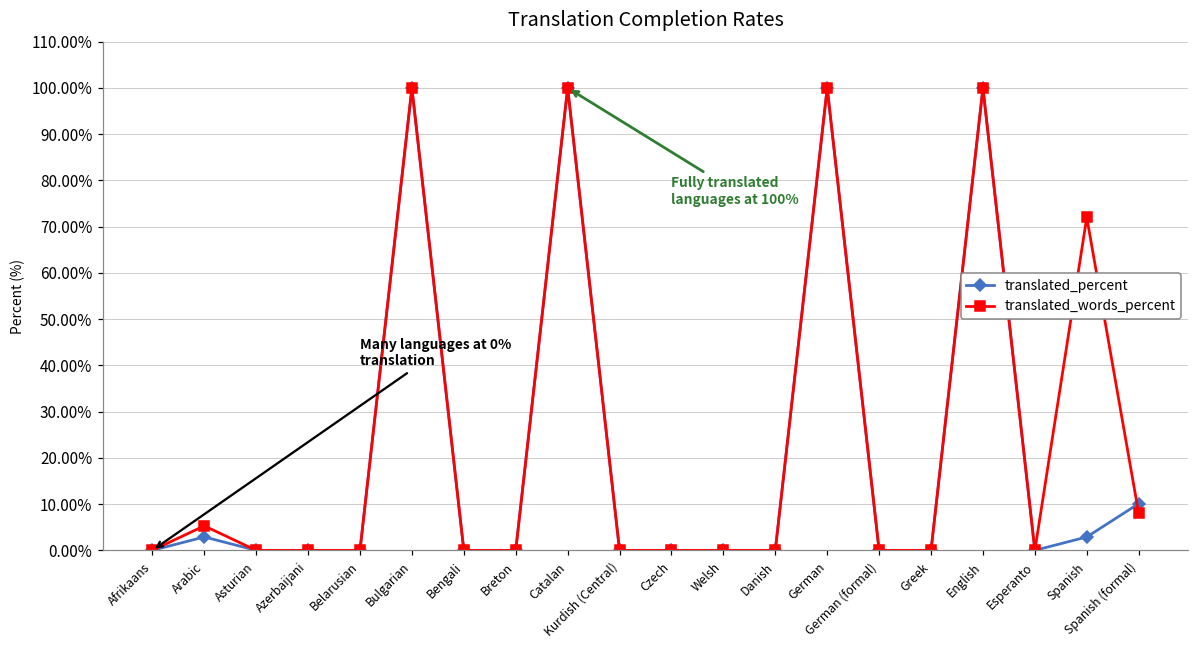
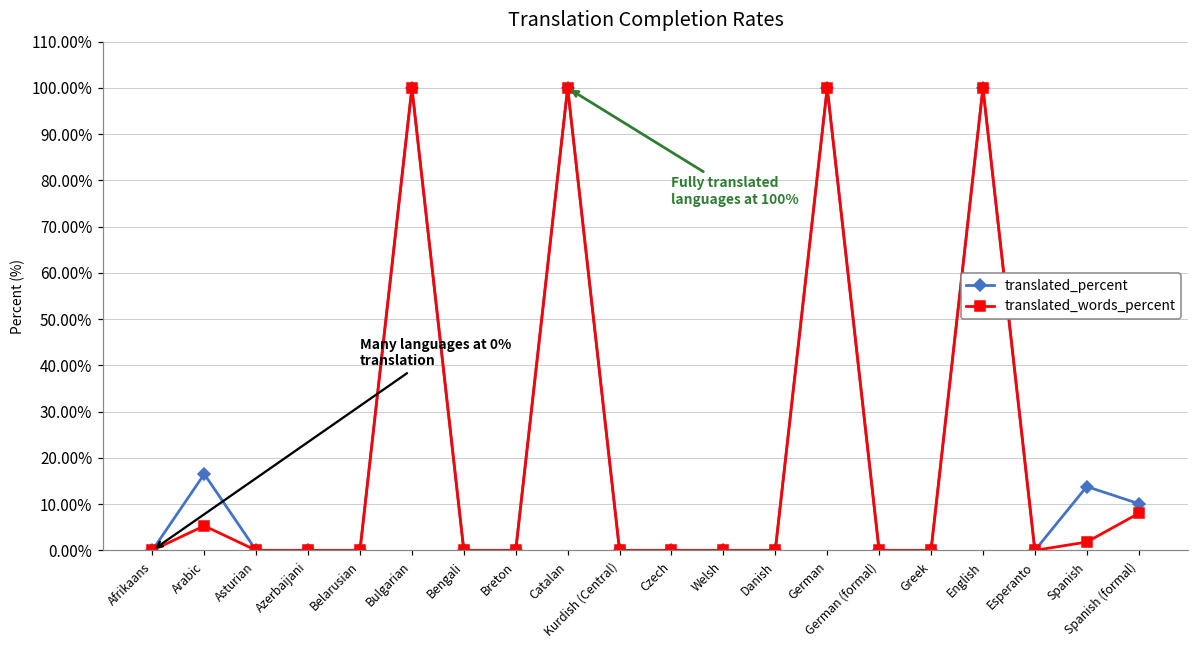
translated_percent, Arabic: 3% -> 17%
translated_percent, Spanish: 3% -> 14%
translated_words_percent, Spanish: 72% -> 2%
